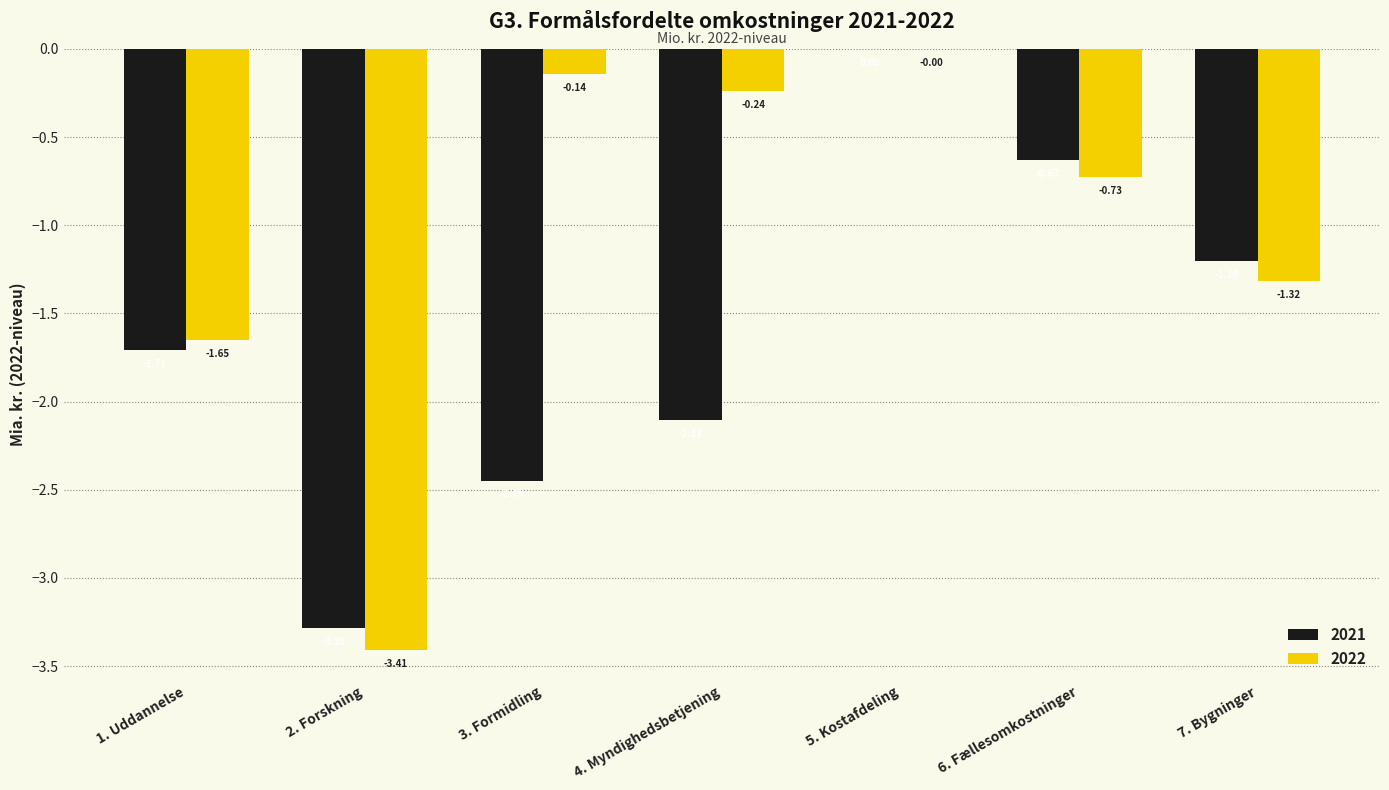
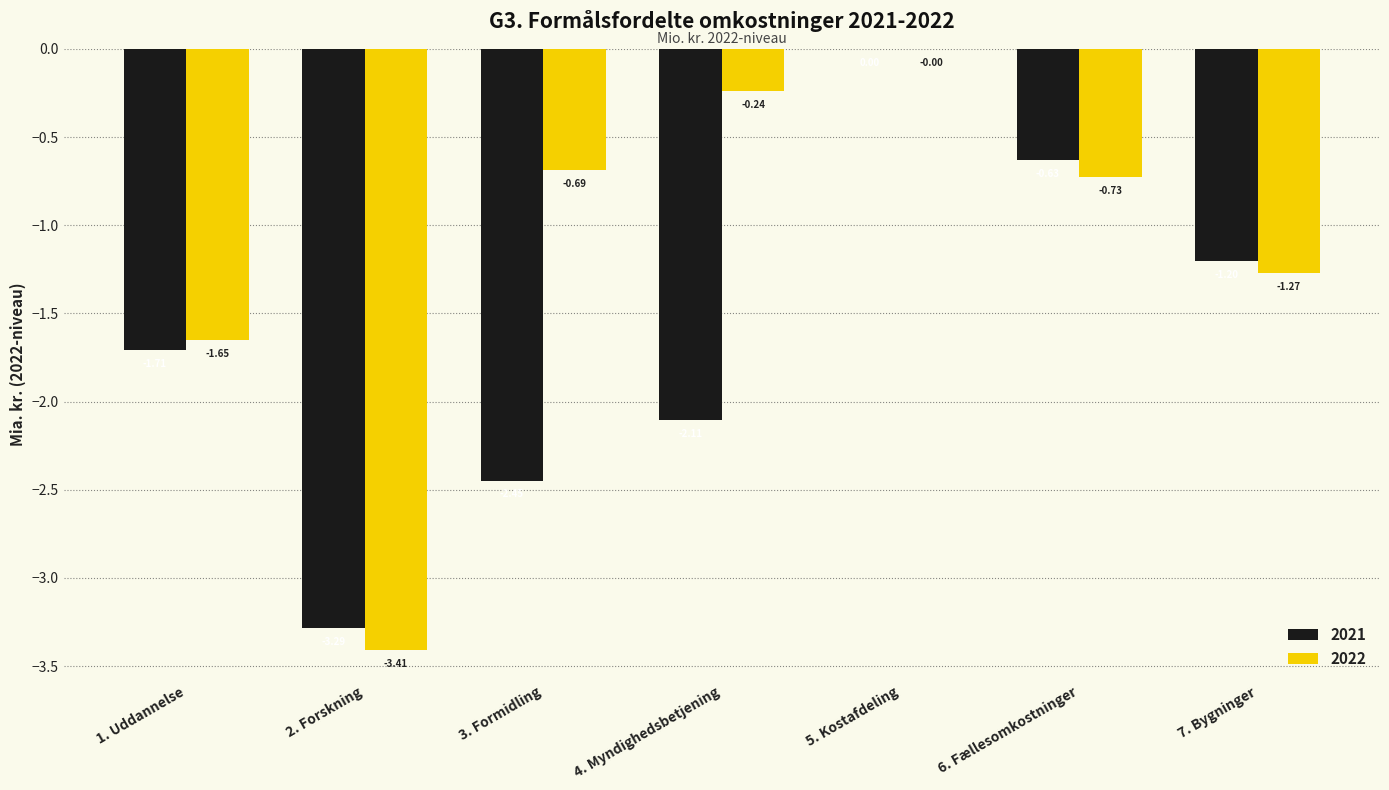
2022, 3. Formidling: -0.14 -> -0.69
2022, 7. Bygninger: -1.32 -> -1.27
